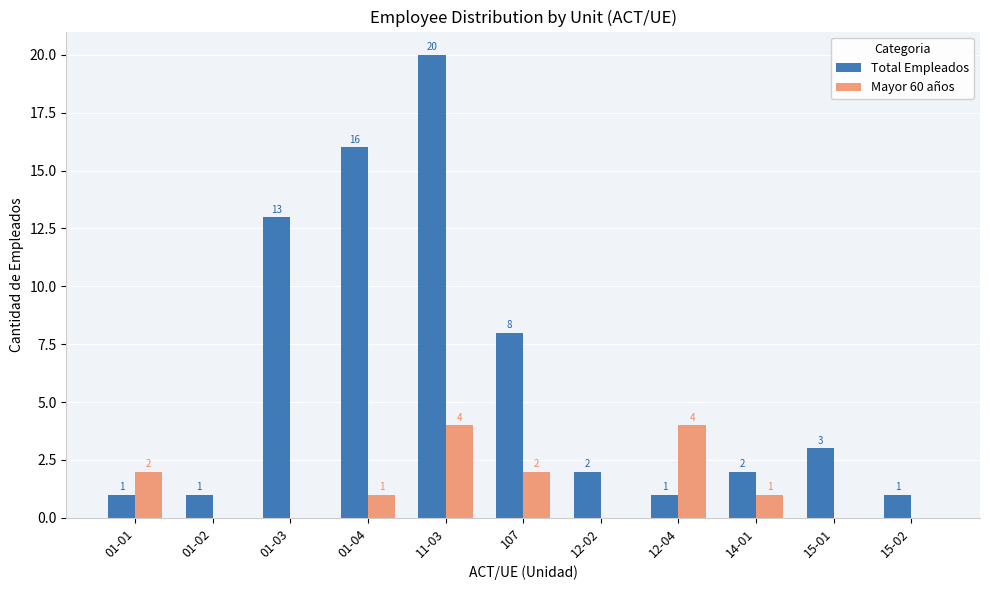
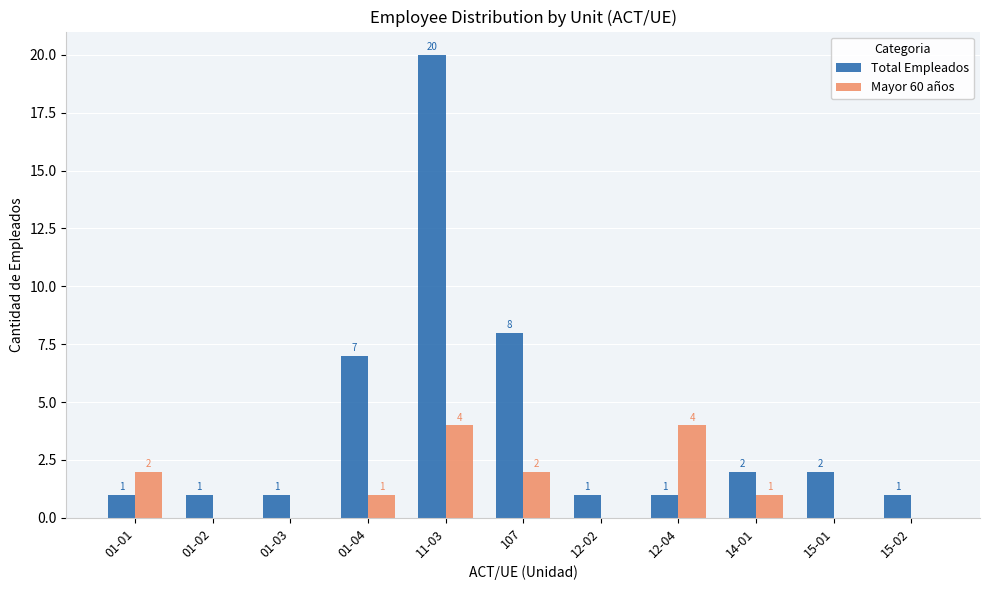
Total Empleados, 01-03: 13 -> 1
Total Empleados, 01-04: 16 -> 7
Total Empleados, 12-02: 2 -> 1
Total Empleados, 15-01: 3 -> 2
